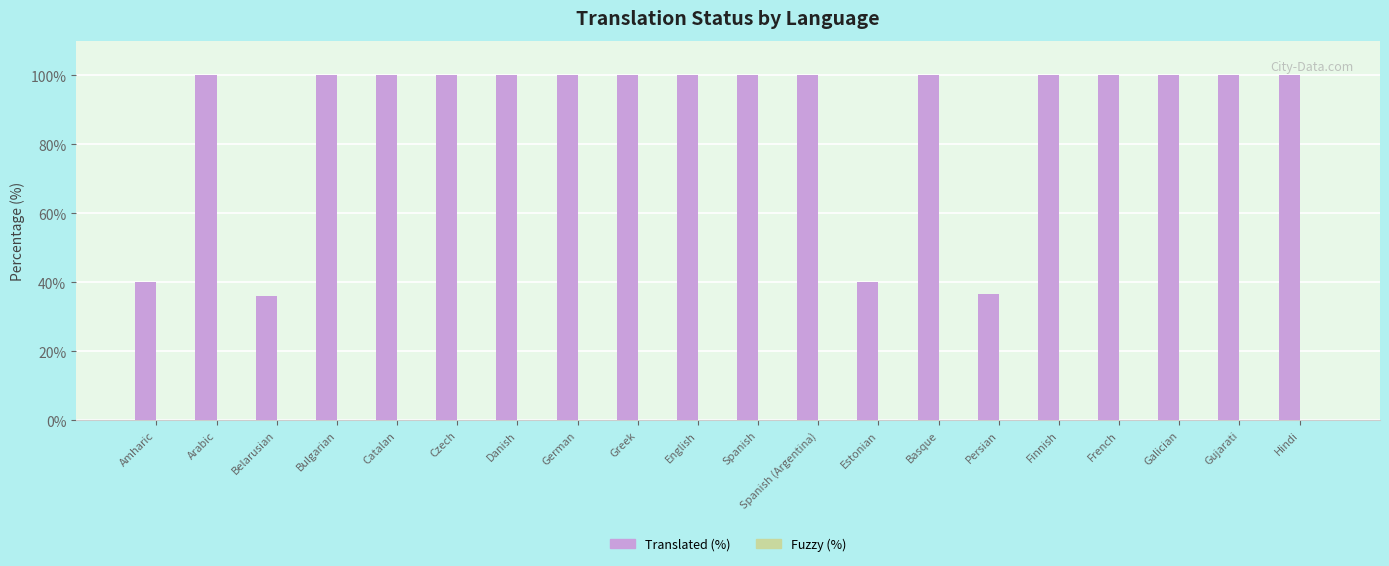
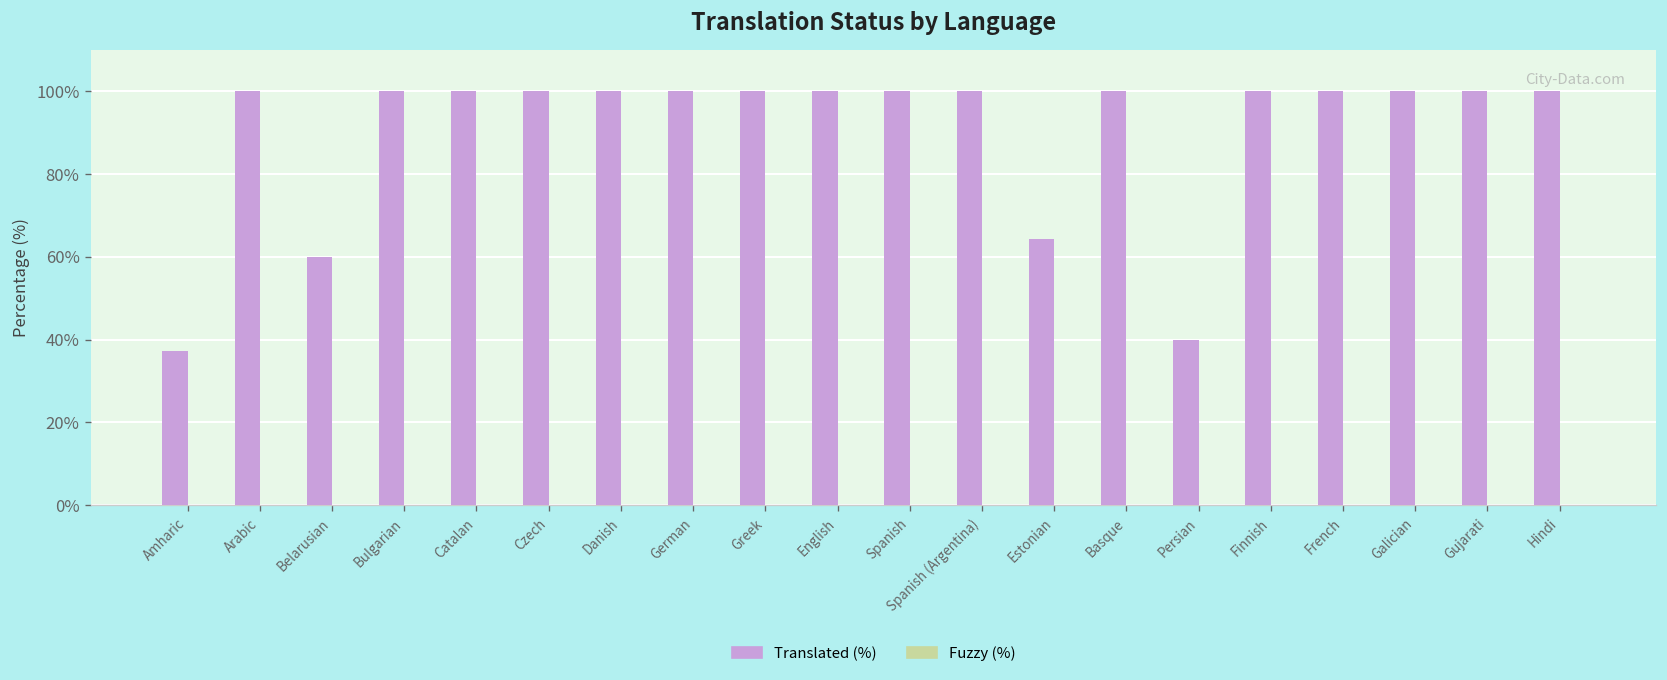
Translated (%), Amharic: 40% -> 37%
Translated (%), Belarusian: 36% -> 60%
Translated (%), Estonian: 40% -> 64%
Translated (%), Persian: 37% -> 40%
